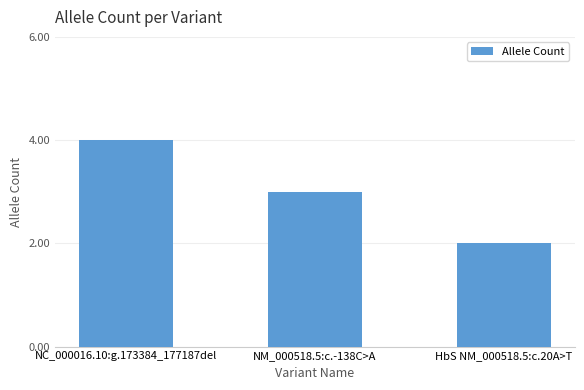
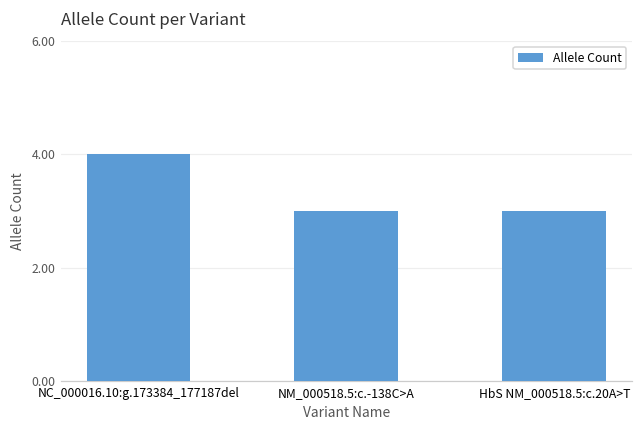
HbS NM_000518.5:c.20A>T: 2 -> 3
